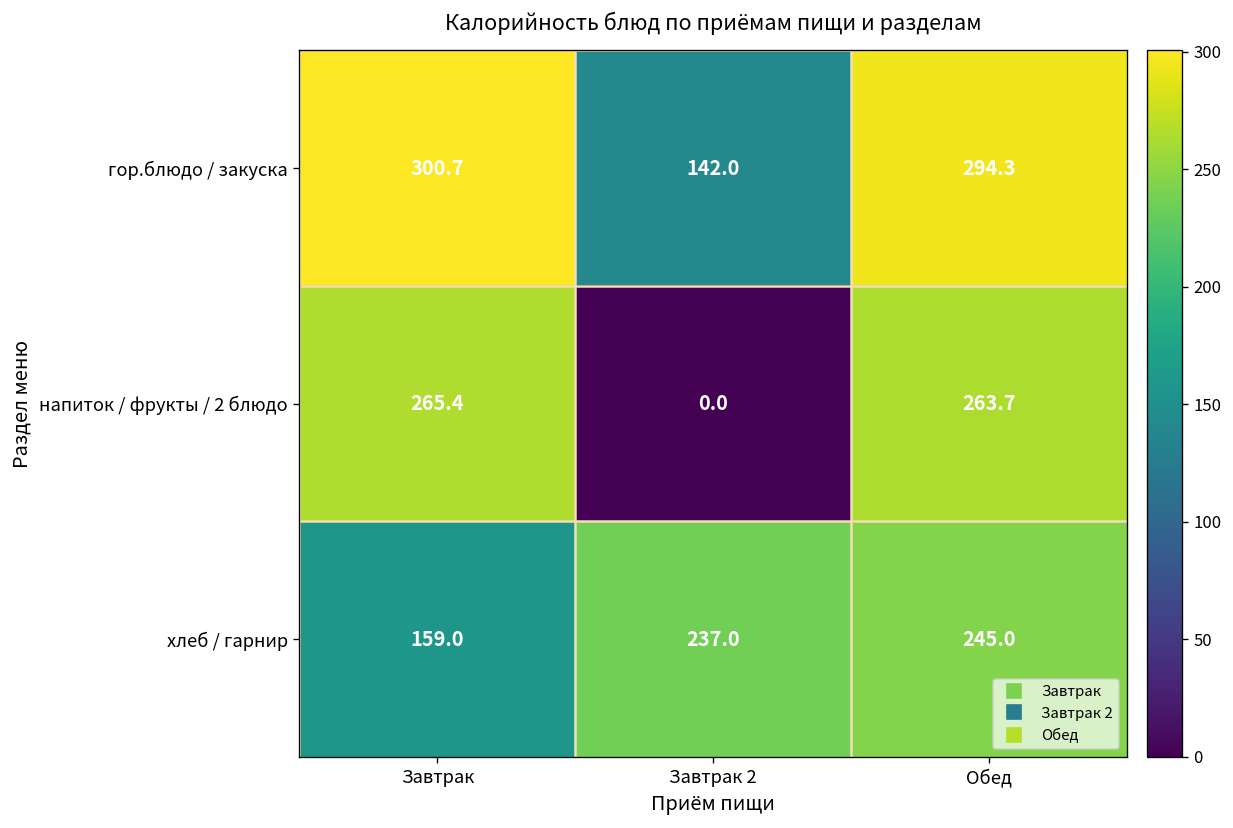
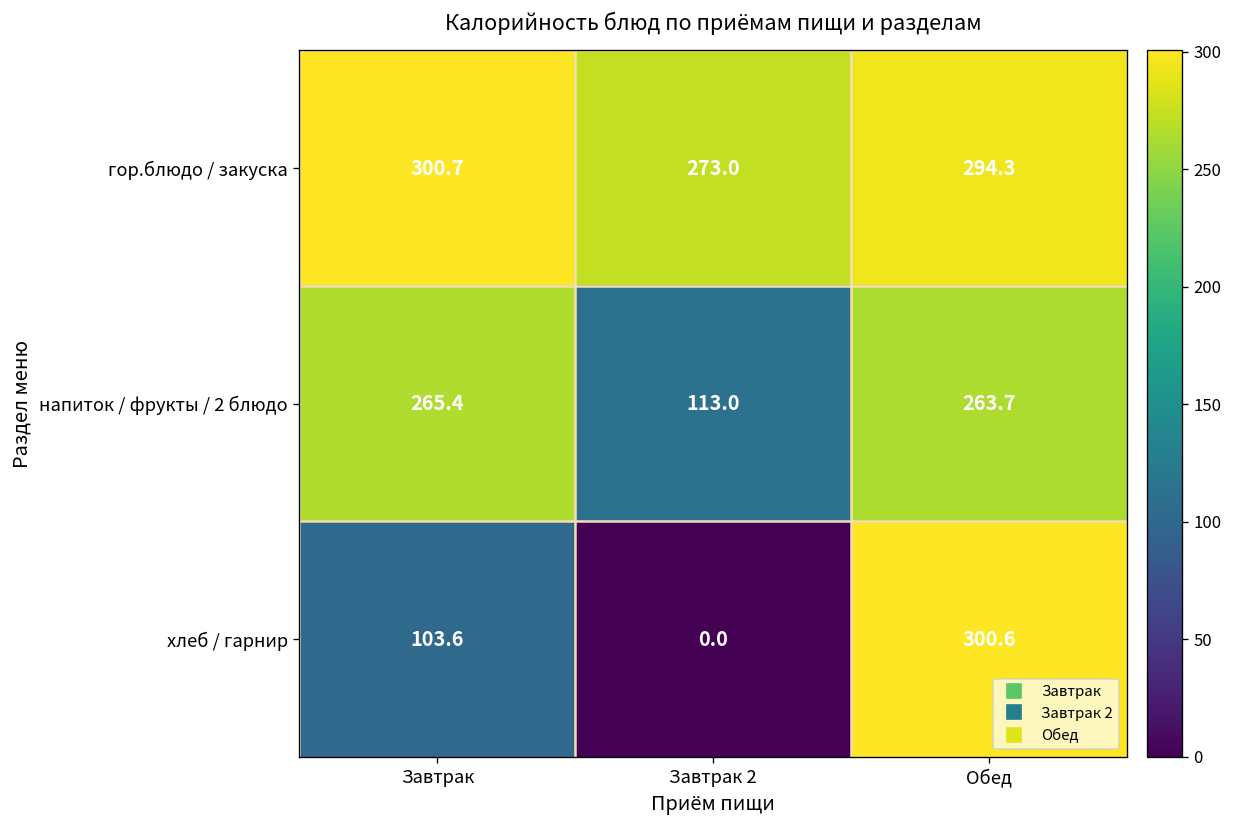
гор.блюдо / закуска, Завтрак 2: 142.0 -> 273.0
напиток / фрукты / 2 блюдо, Завтрак 2: 0.0 -> 113.0
хлеб / гарнир, Завтрак: 159.0 -> 103.6
хлеб / гарнир, Завтрак 2: 237.0 -> 0.0
хлеб / гарнир, Обед: 245.0 -> 300.6
